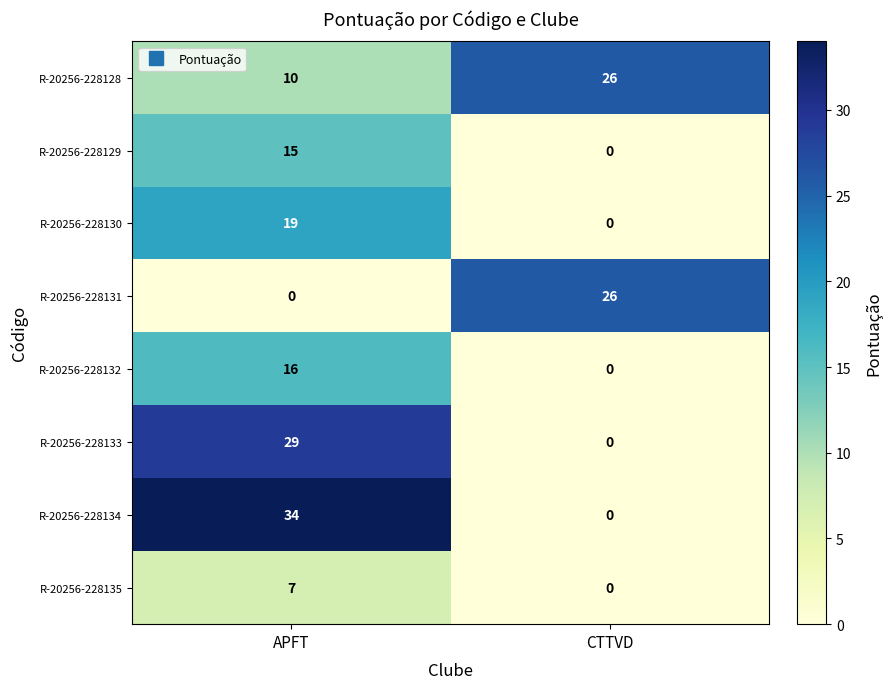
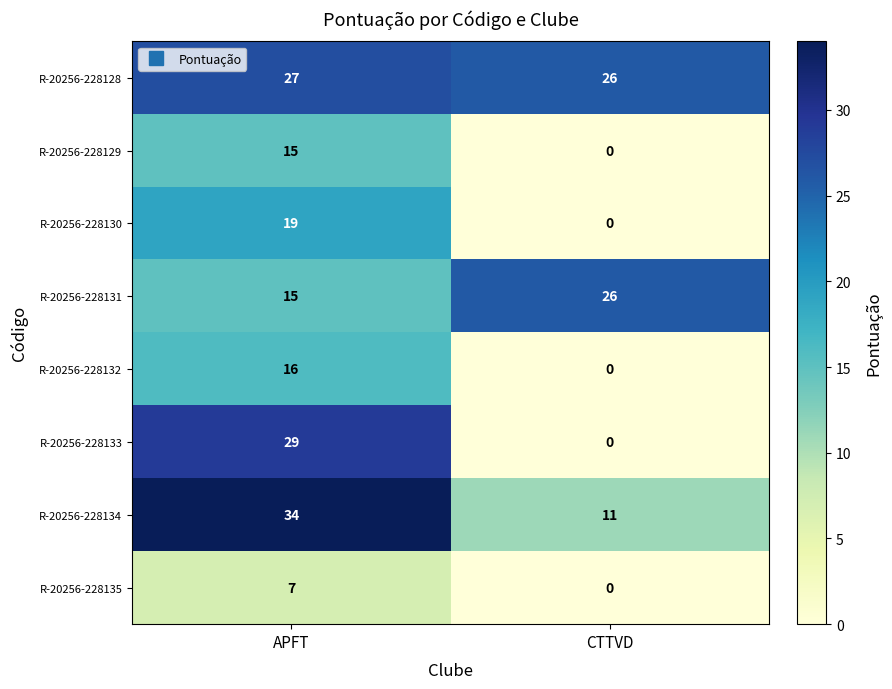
R-20256-228128, APFT: 10 -> 27
R-20256-228131, APFT: 0 -> 15
R-20256-228134, CTTVD: 0 -> 11
